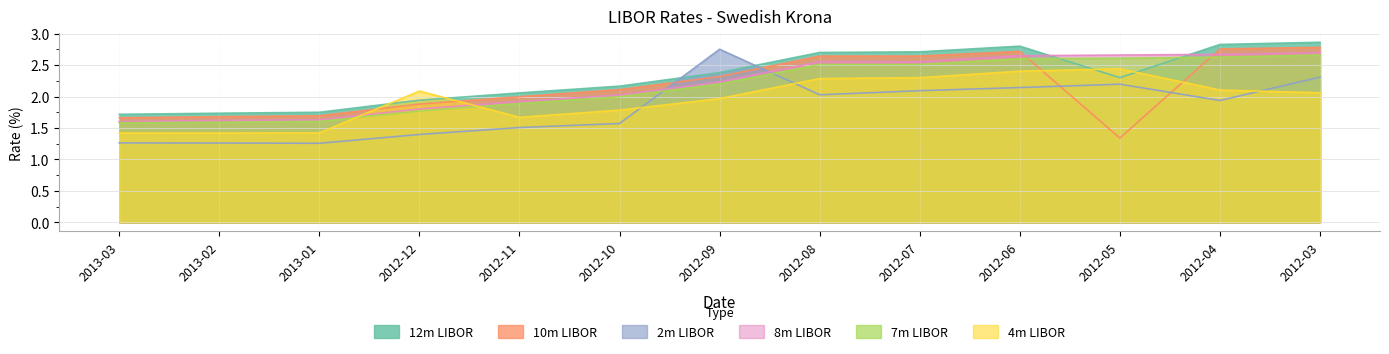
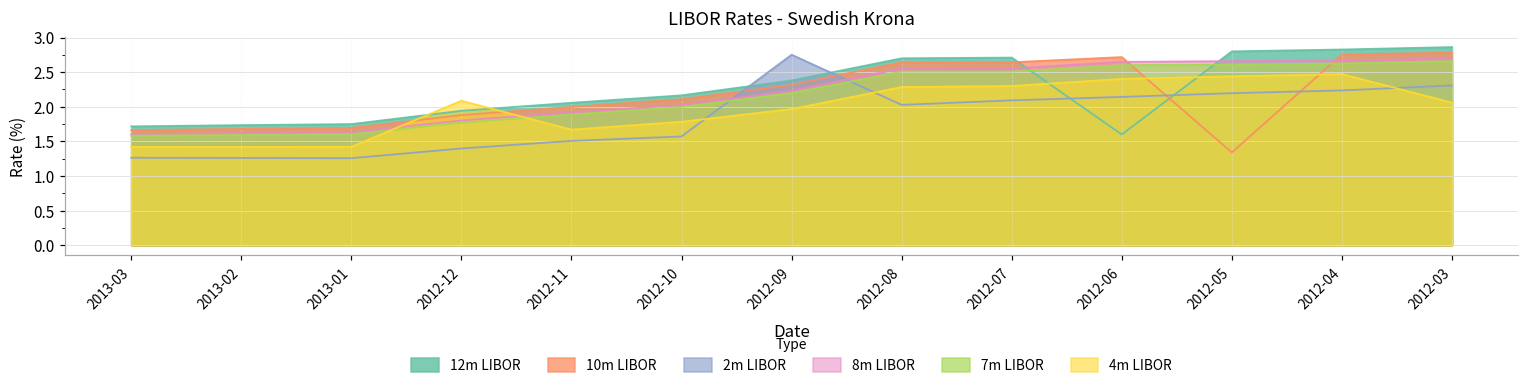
12m LIBOR, 2012-06: 2.8 -> 1.6
12m LIBOR, 2012-05: 2.3 -> 2.8
2m LIBOR, 2012-04: 1.9 -> 2.2
4m LIBOR, 2012-04: 2.1 -> 2.5
